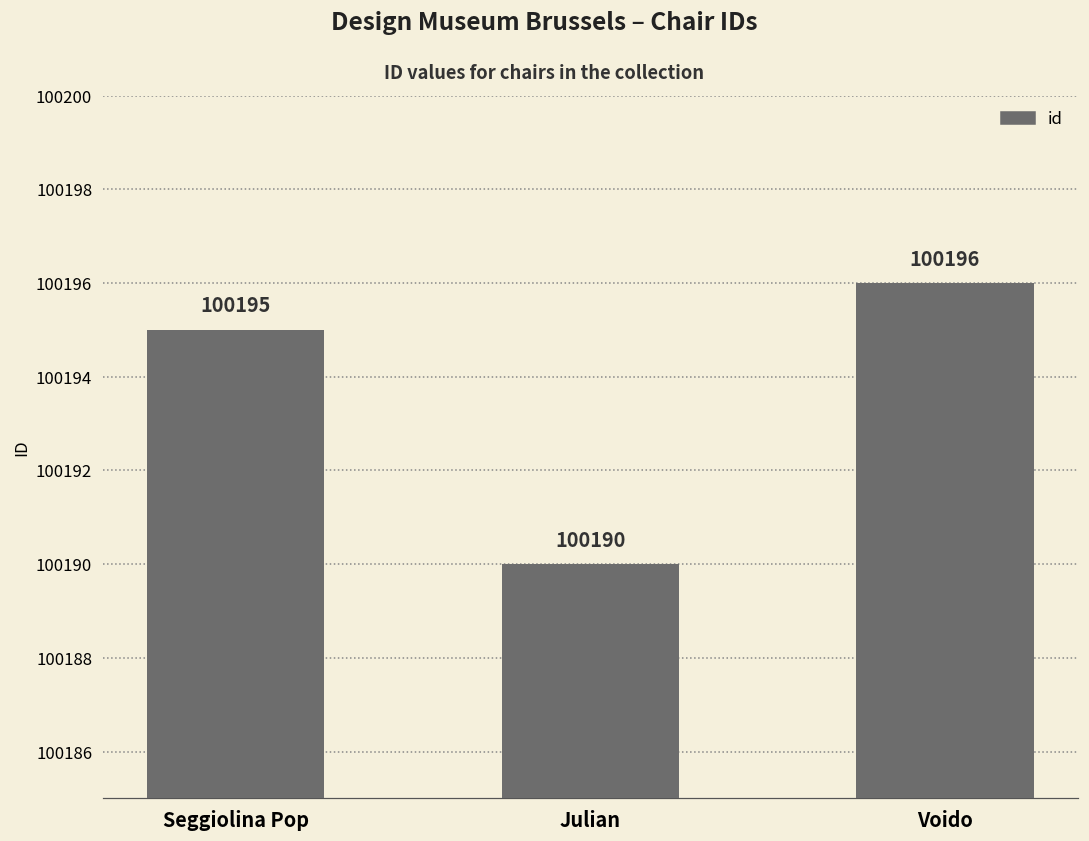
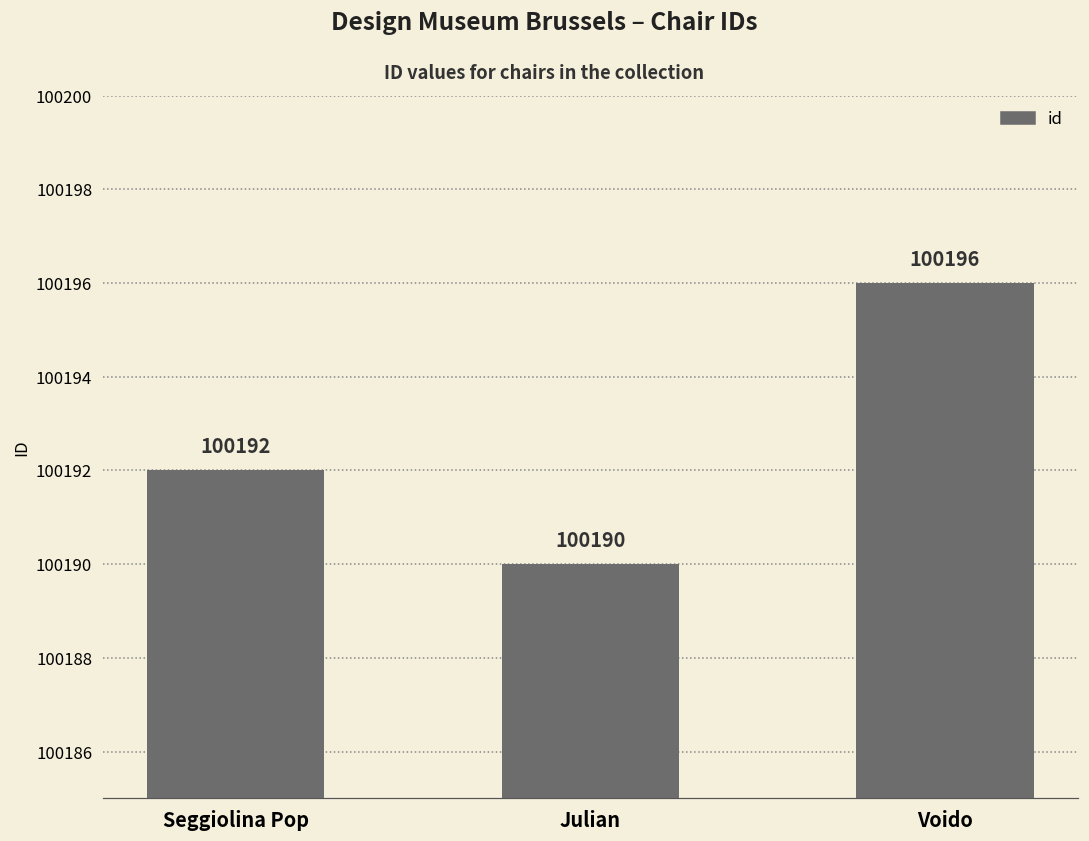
Seggiolina Pop: 100195 -> 100192
